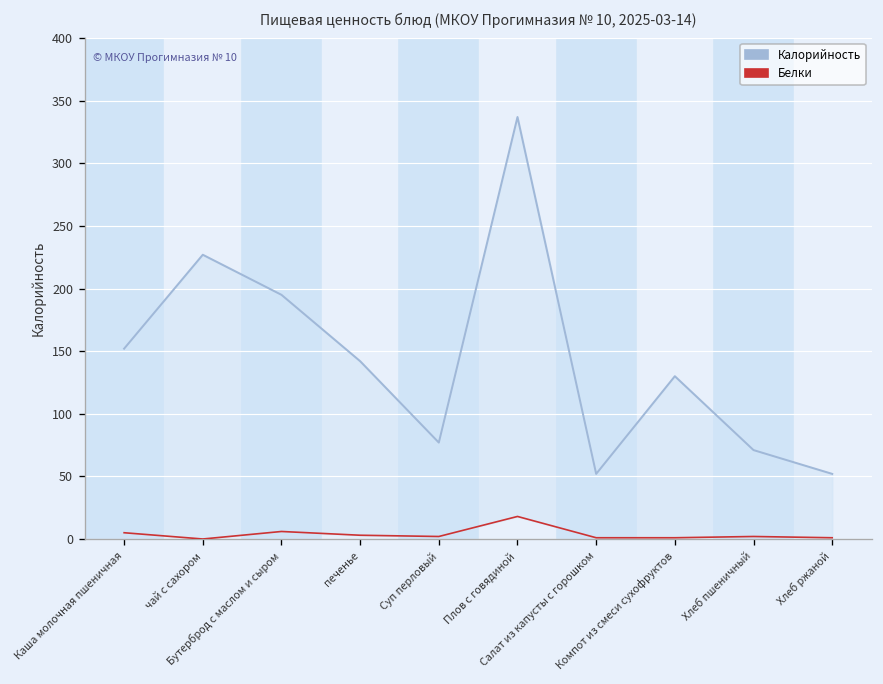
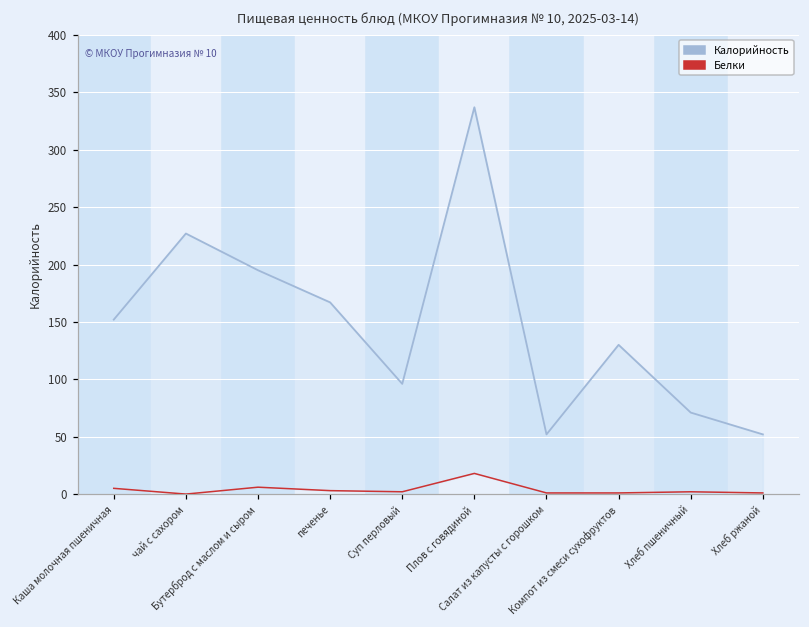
Калорийность, печенье: 142 -> 167
Калорийность, Суп перловый: 77 -> 96
